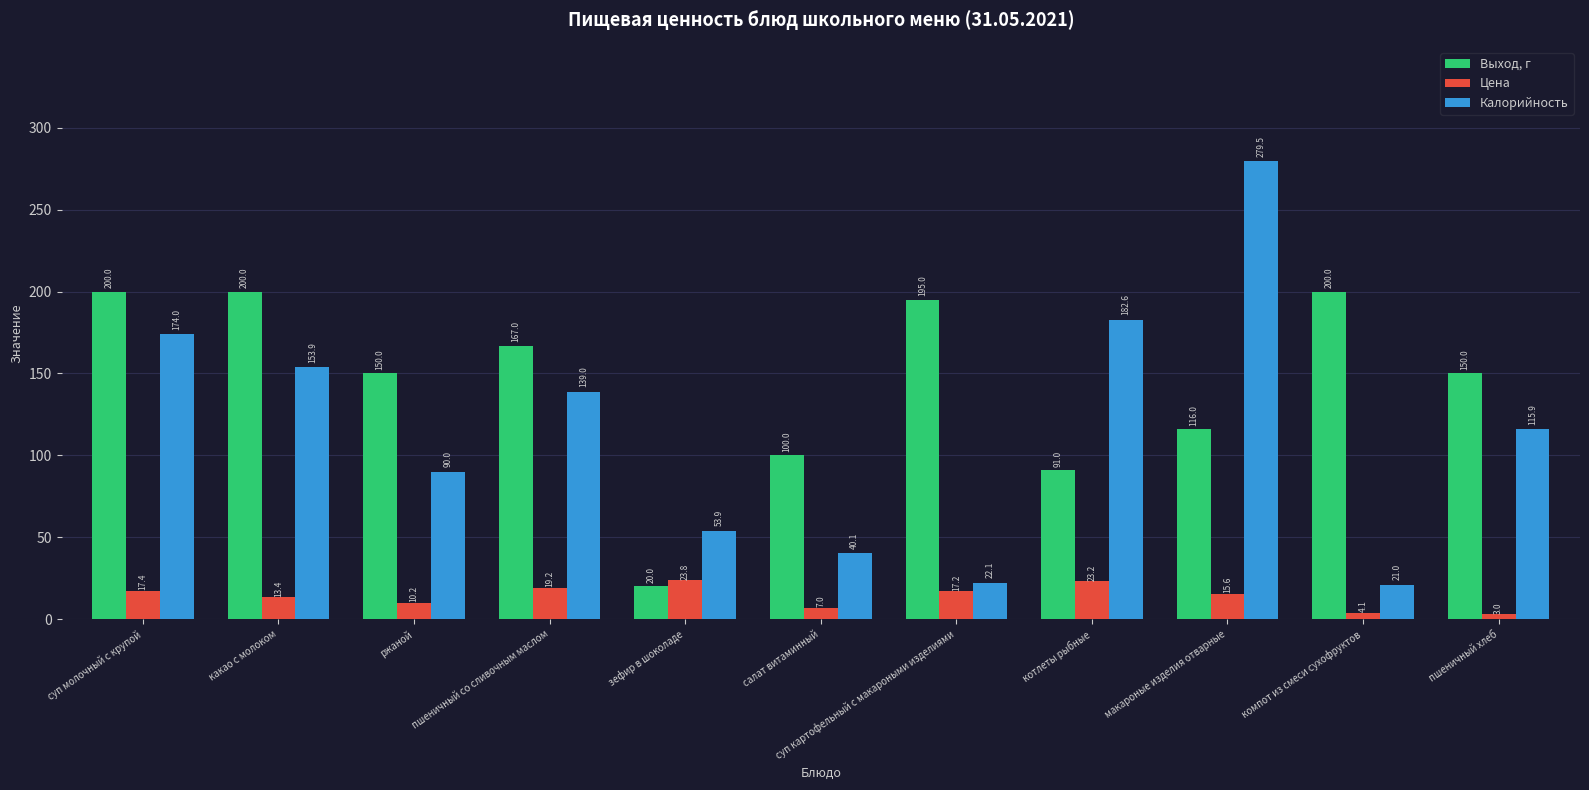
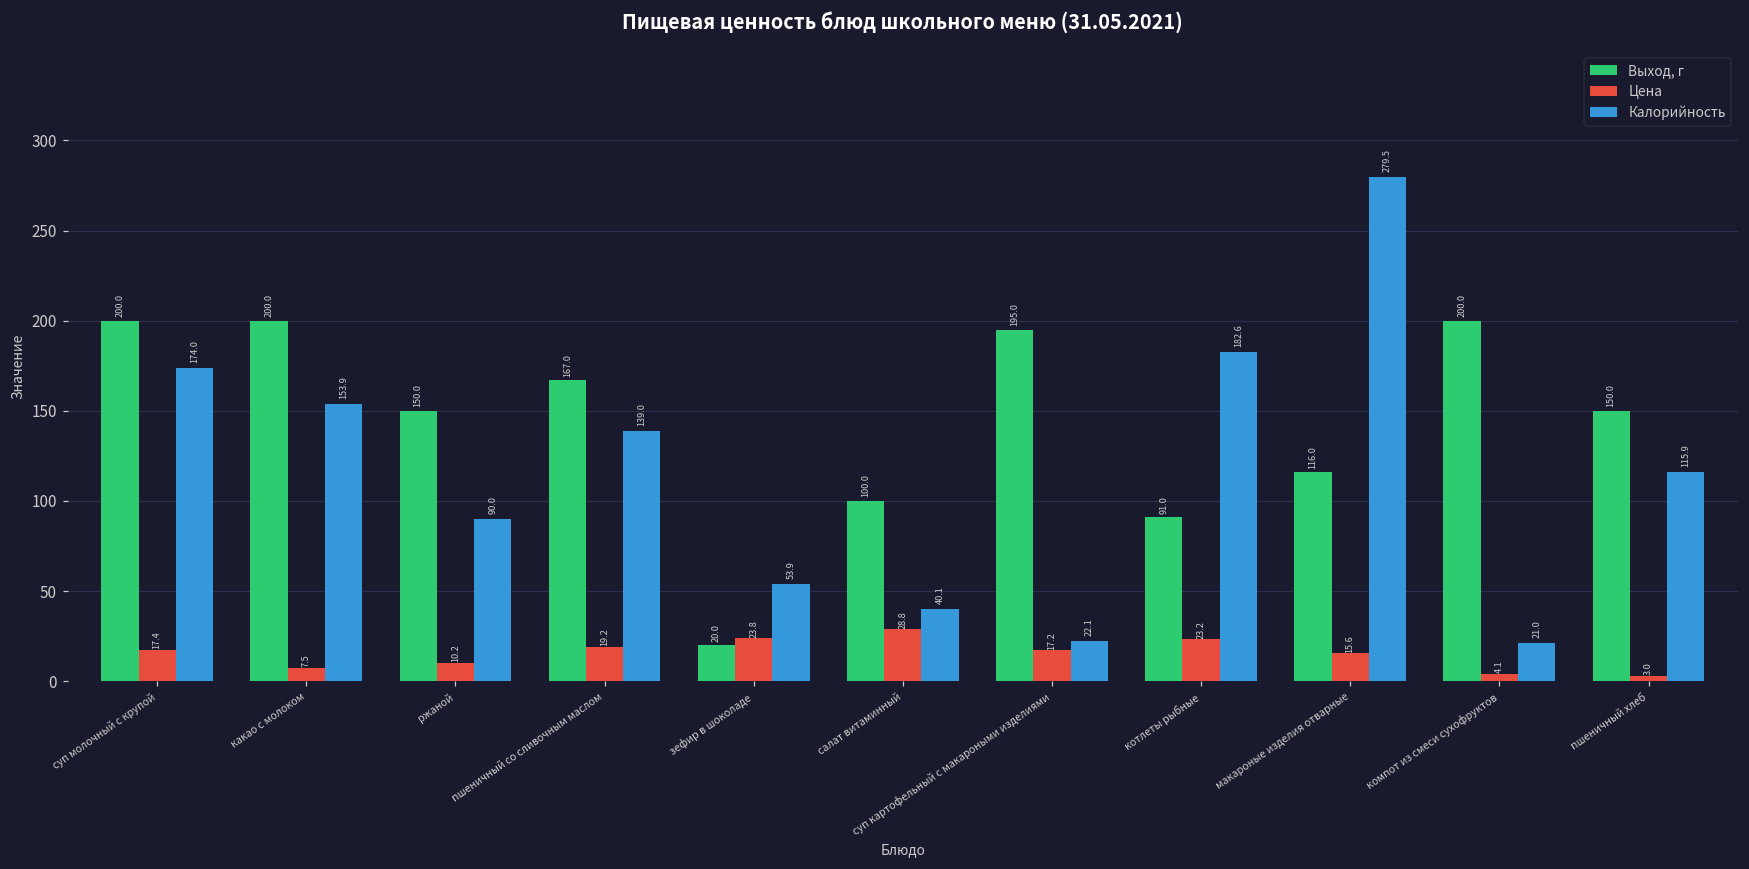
Цена, какао с молоком: 13.4 -> 7.5
Цена, салат витаминный: 7.0 -> 28.8
